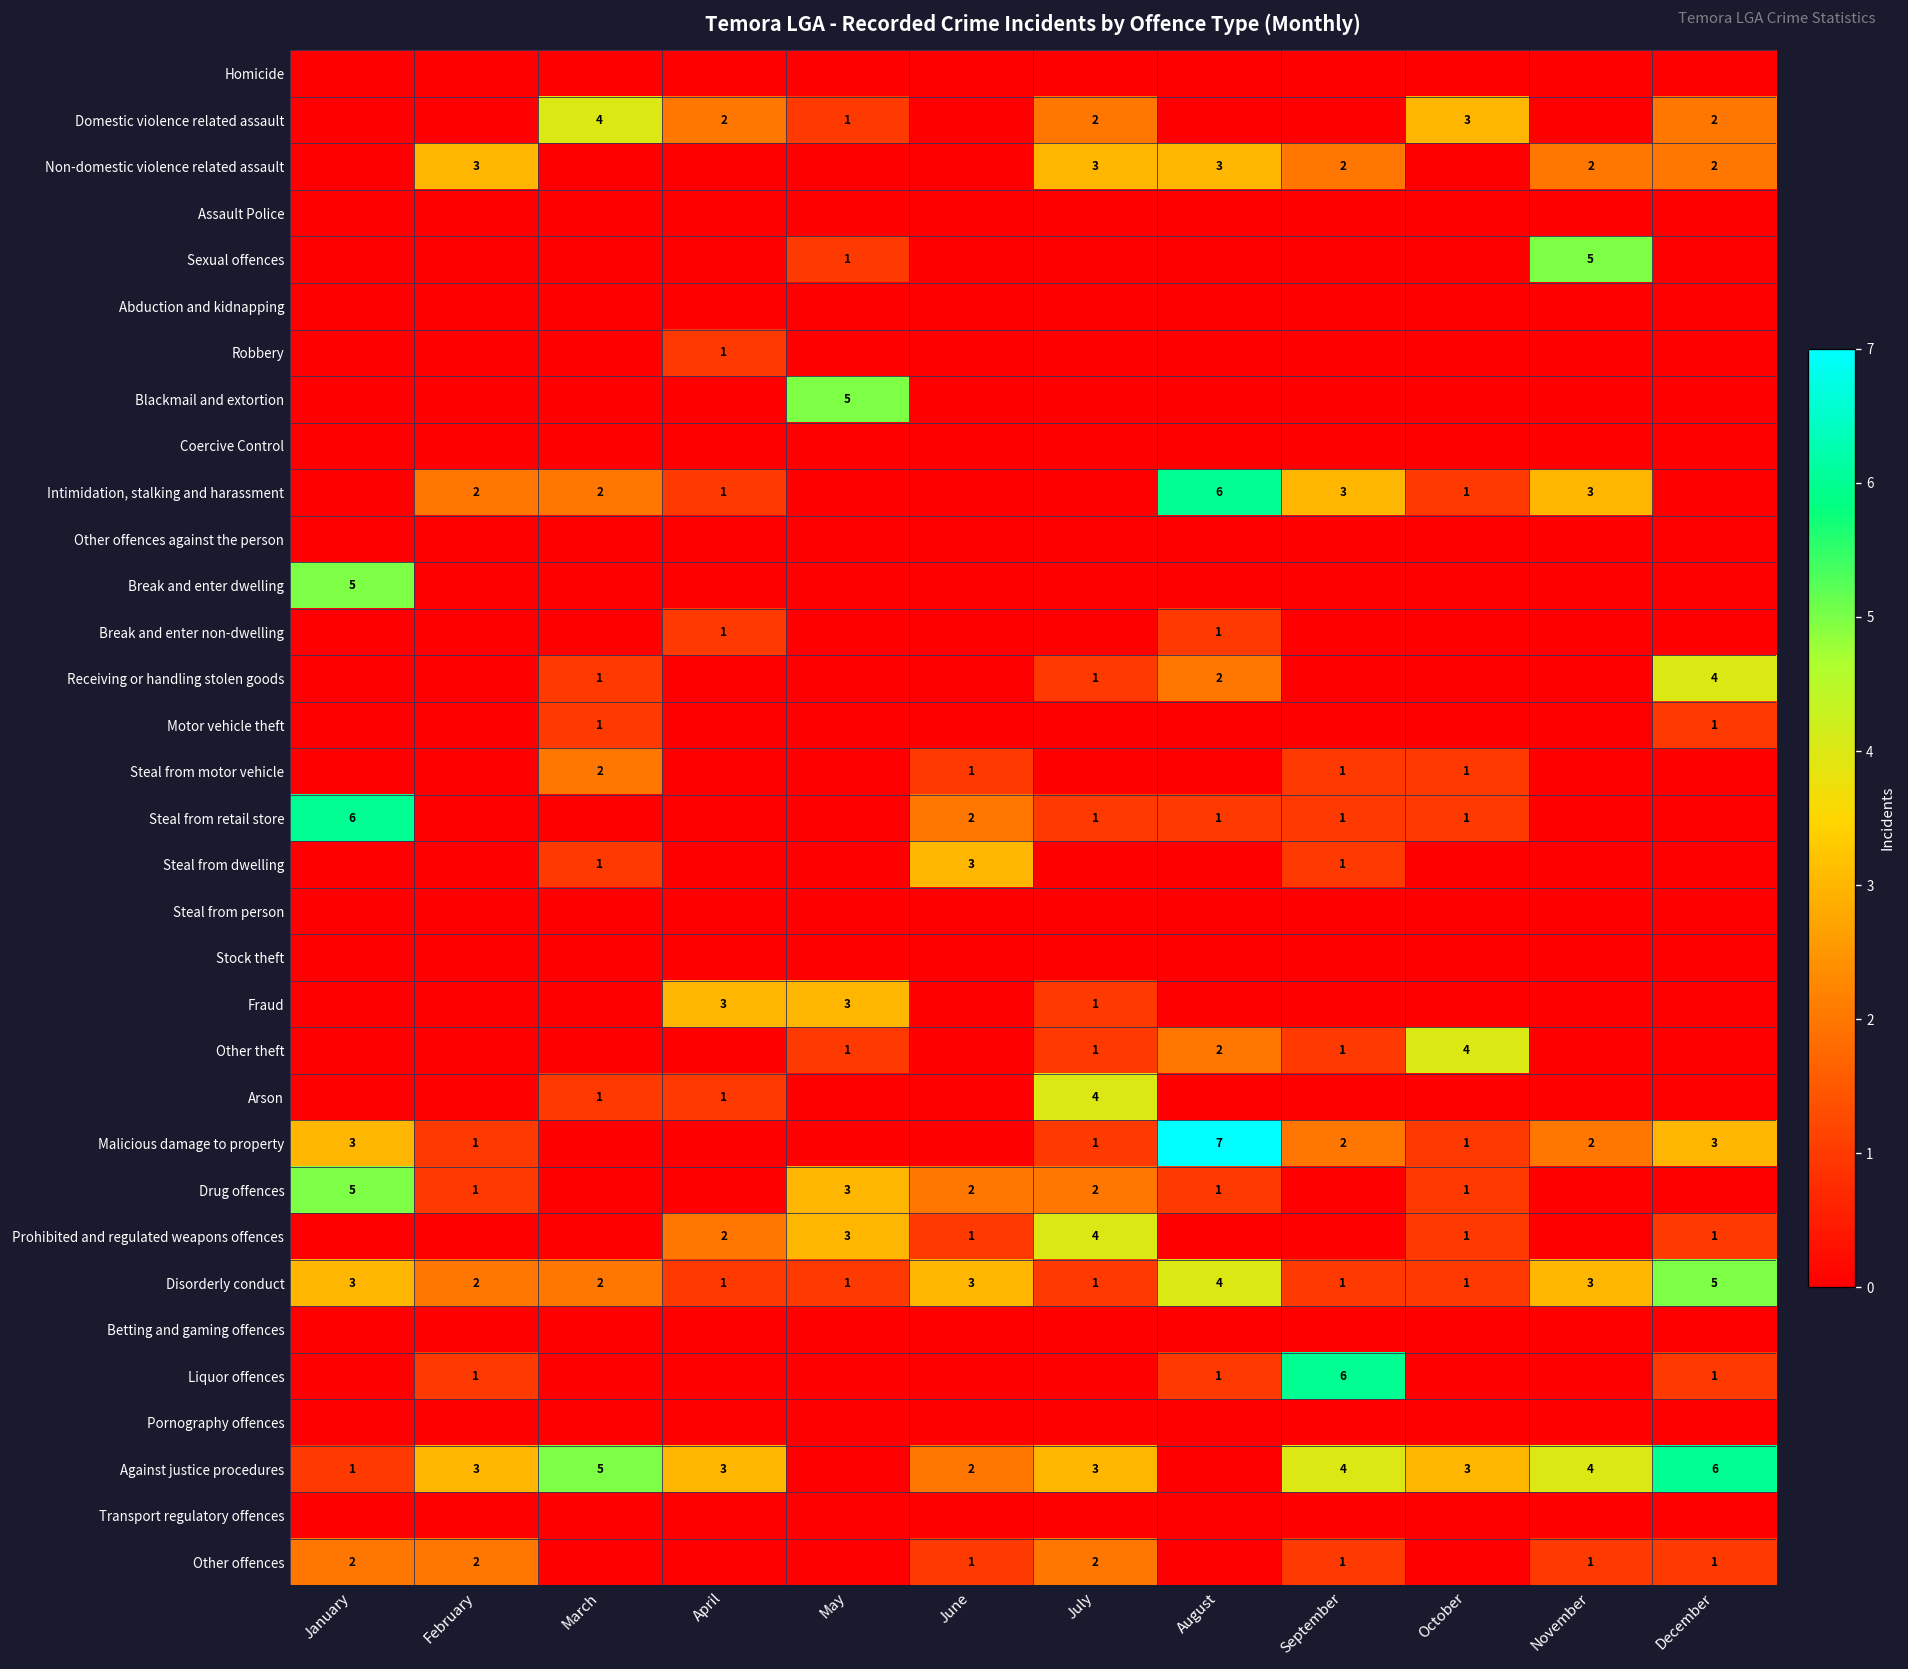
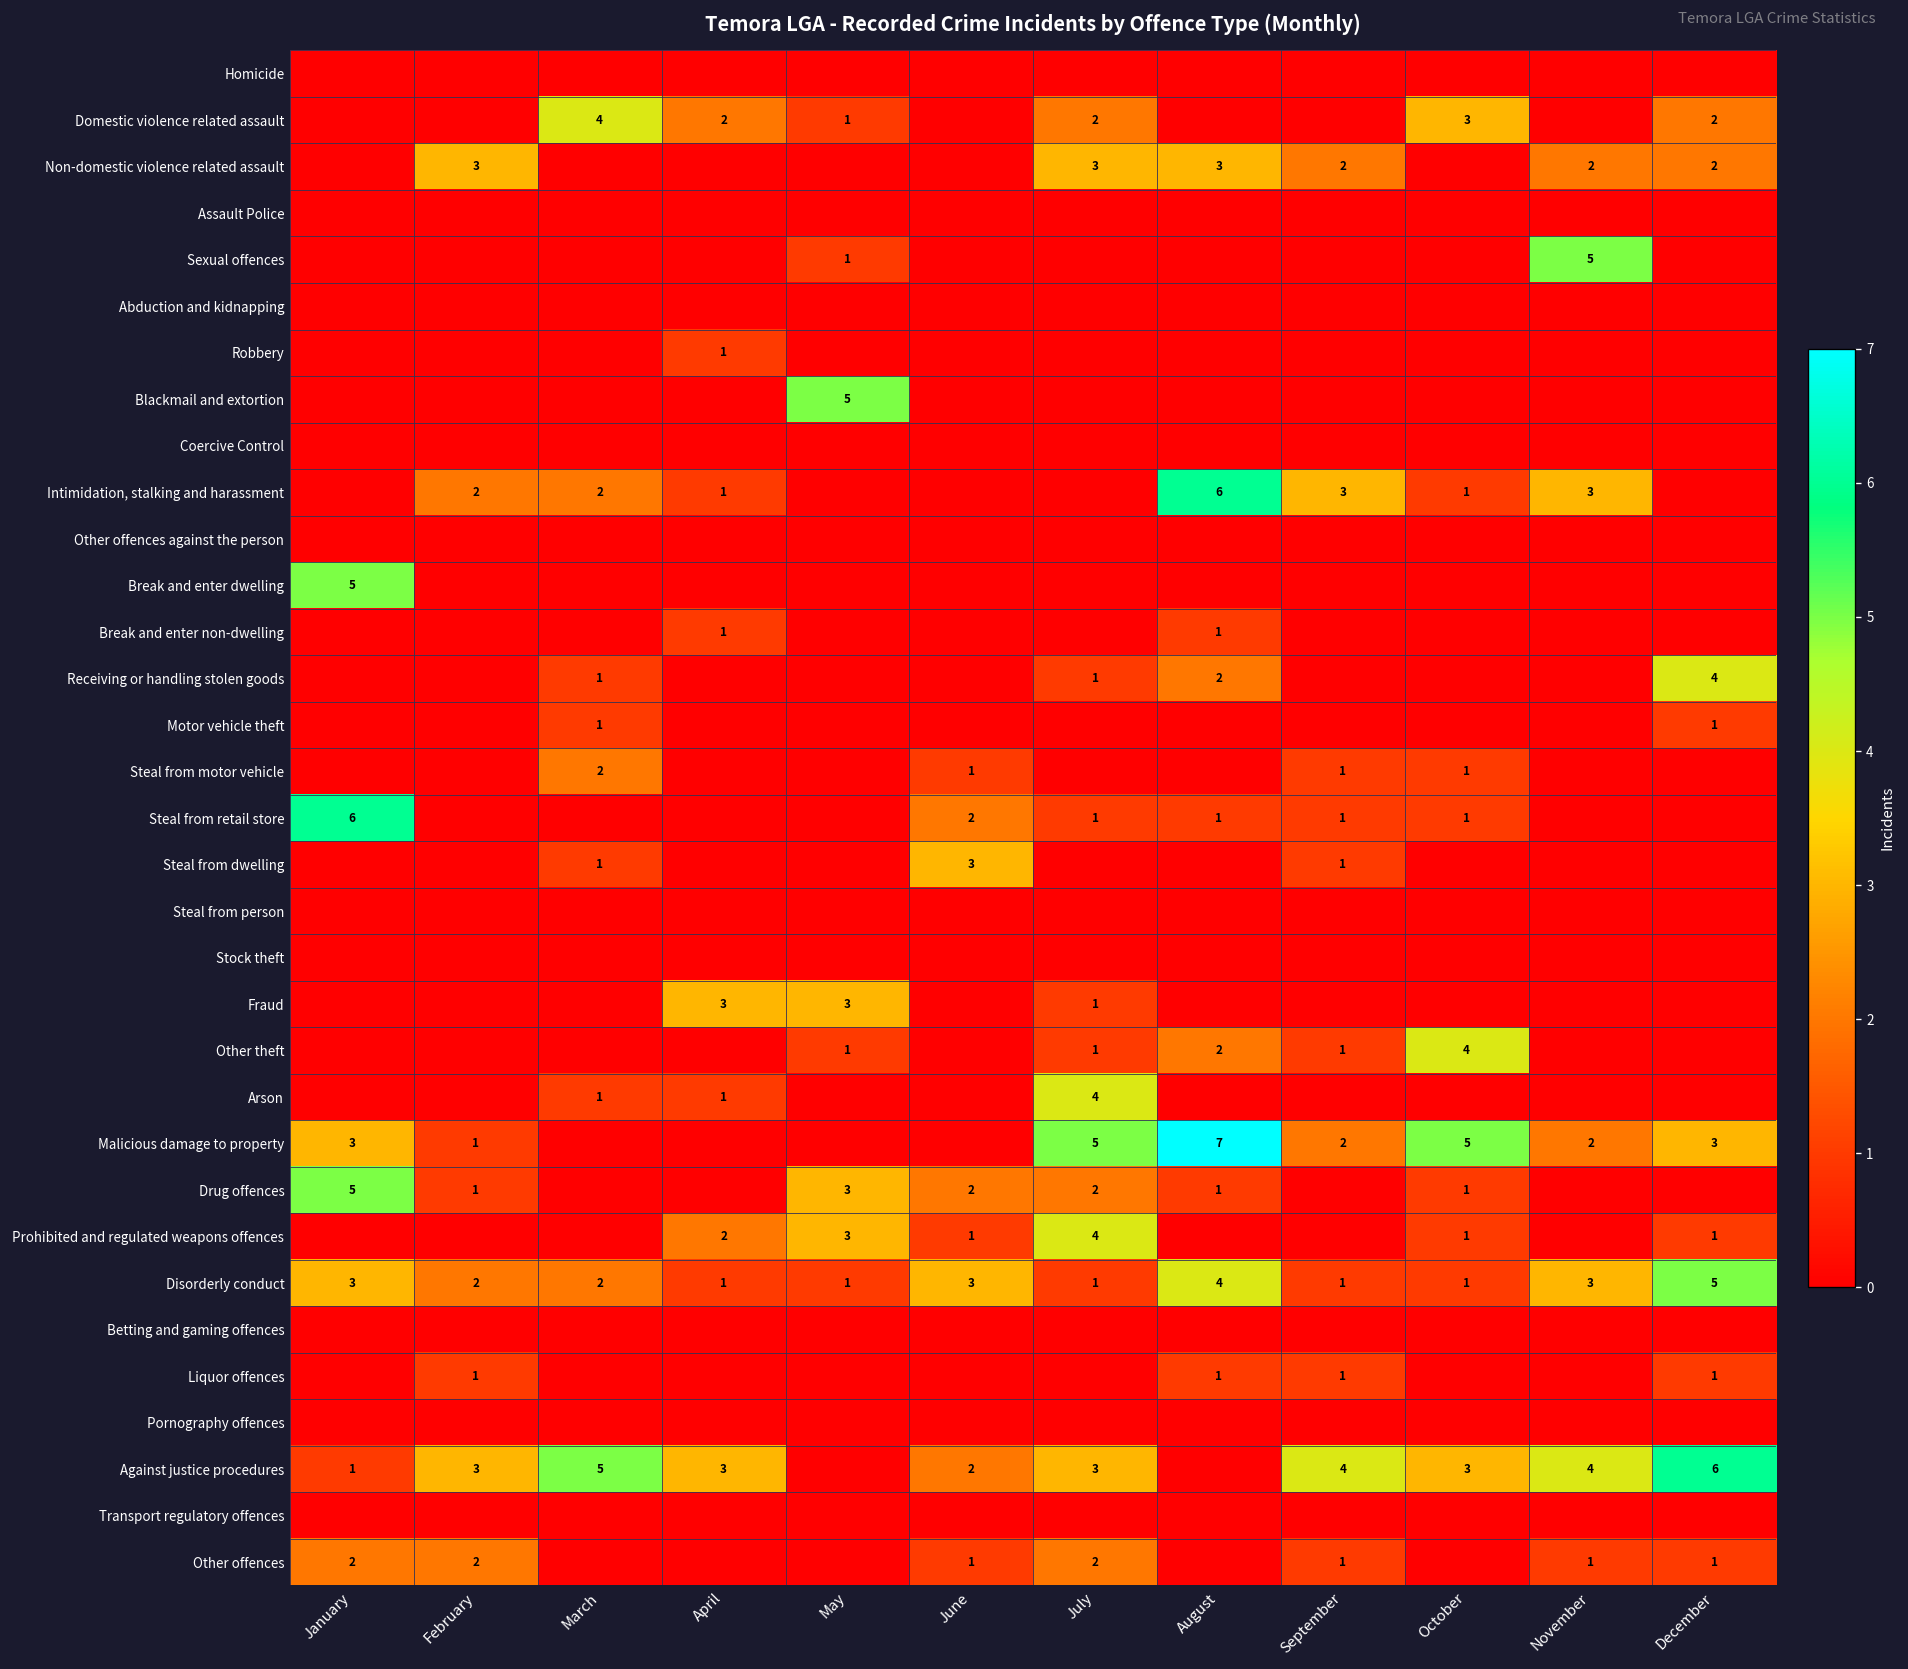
Malicious damage to property, July: 1 -> 5
Malicious damage to property, October: 1 -> 5
Liquor offences, September: 6 -> 1
